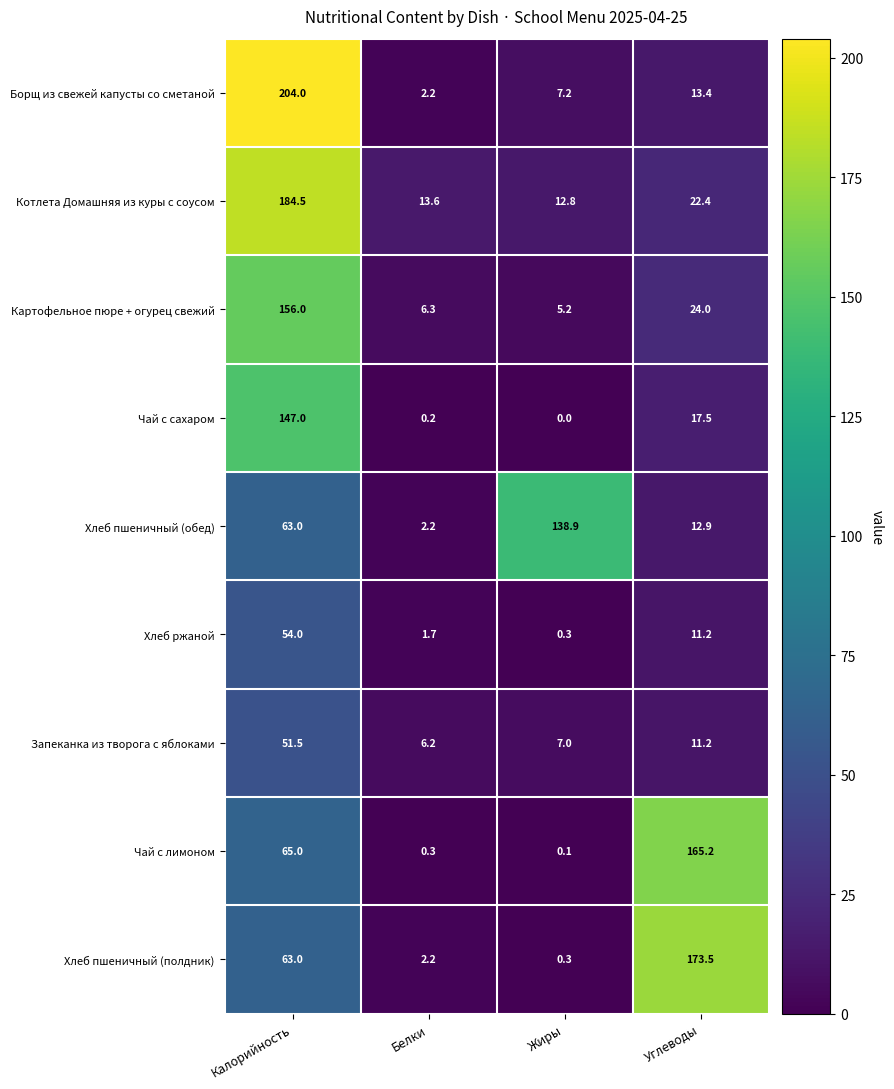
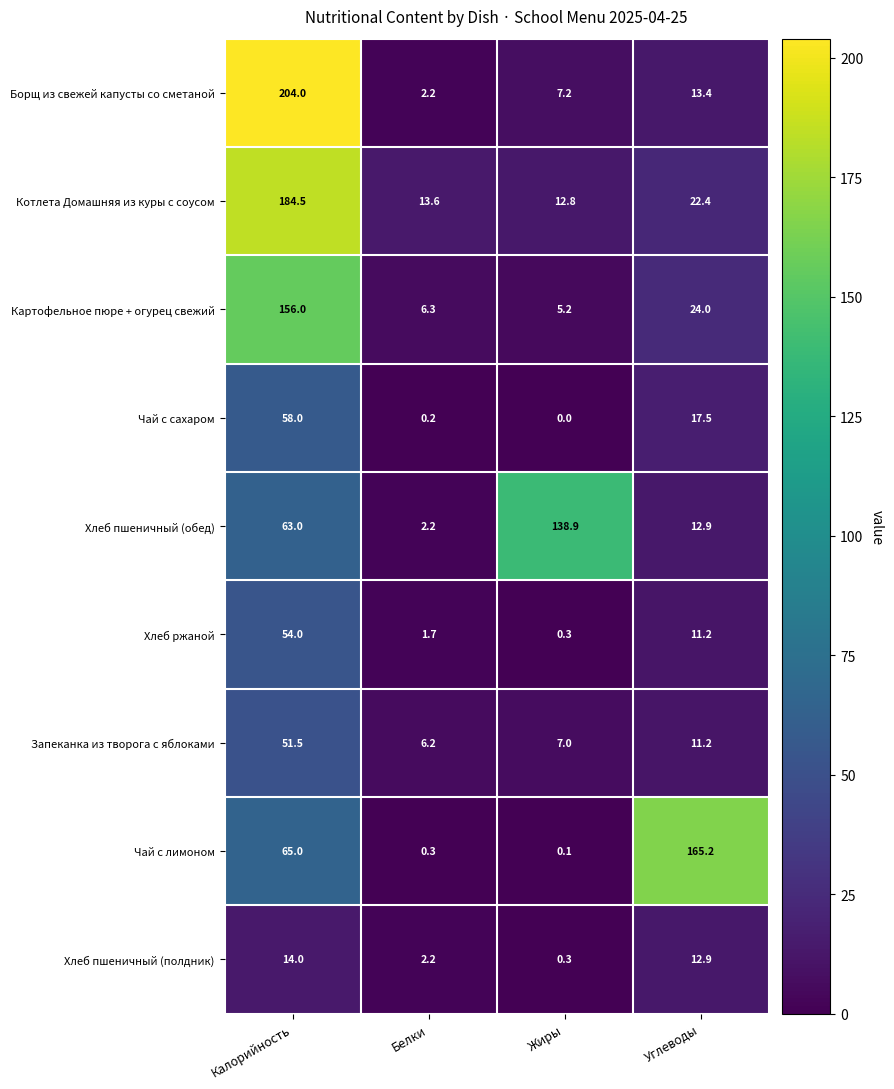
Чай с сахаром, Калорийность: 147.0 -> 58.0
Хлеб пшеничный (полдник), Калорийность: 63.0 -> 14.0
Хлеб пшеничный (полдник), Углеводы: 173.5 -> 12.9
